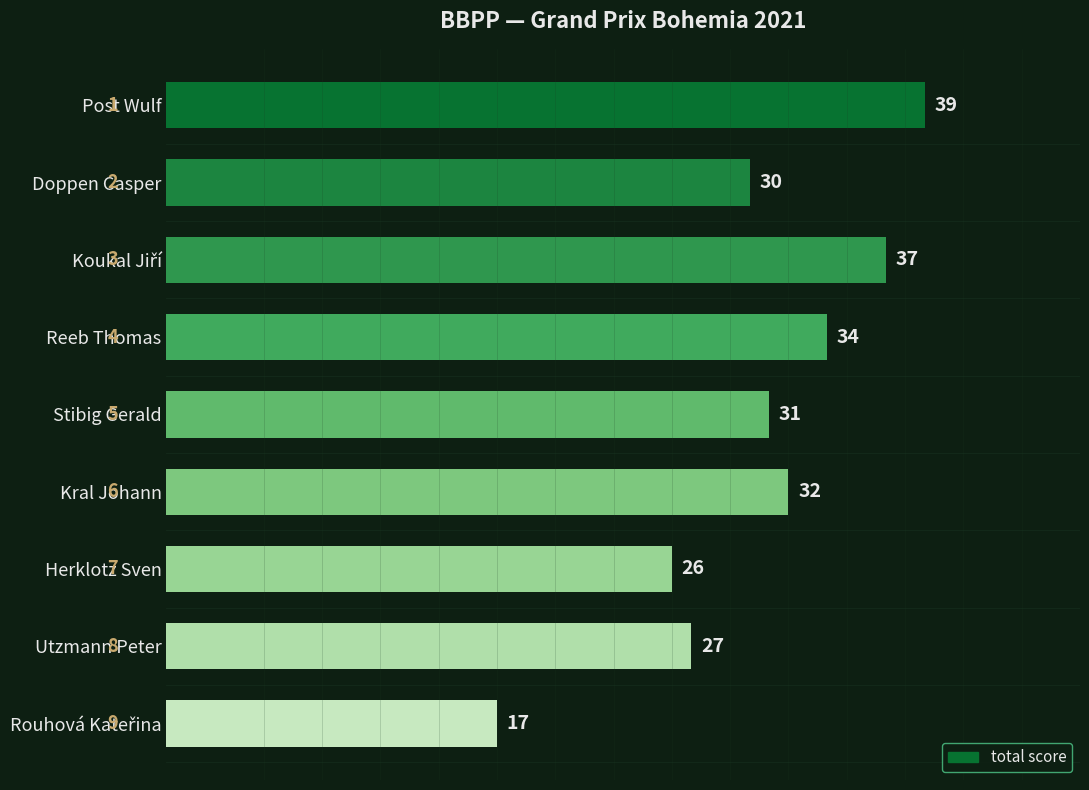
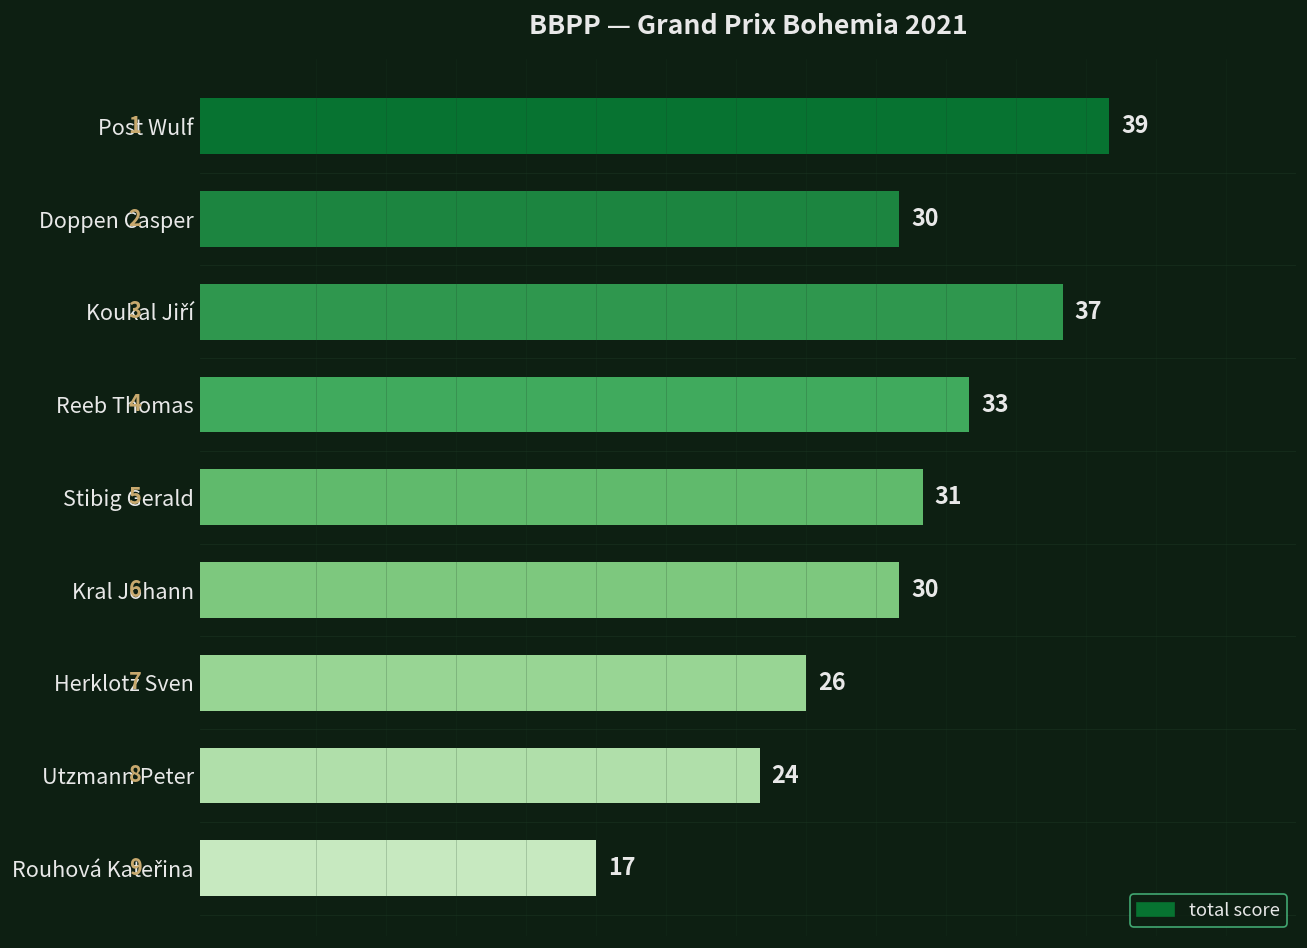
Reeb Thomas: 34 -> 33
Kral Johann: 32 -> 30
Utzmann Peter: 27 -> 24
